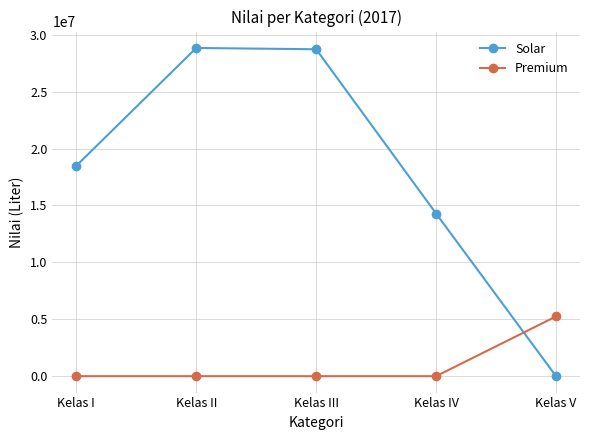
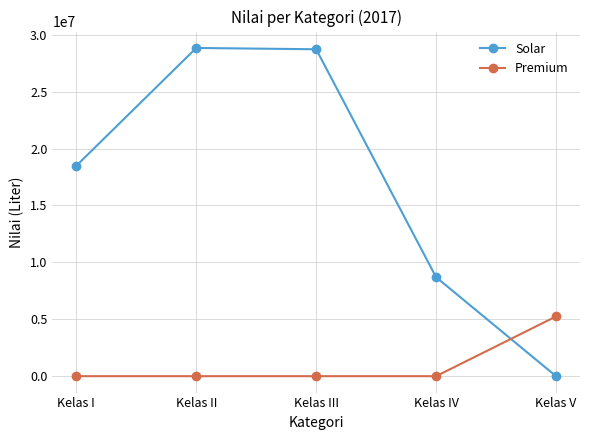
Solar, Kelas IV: 14300000 -> 8700000
